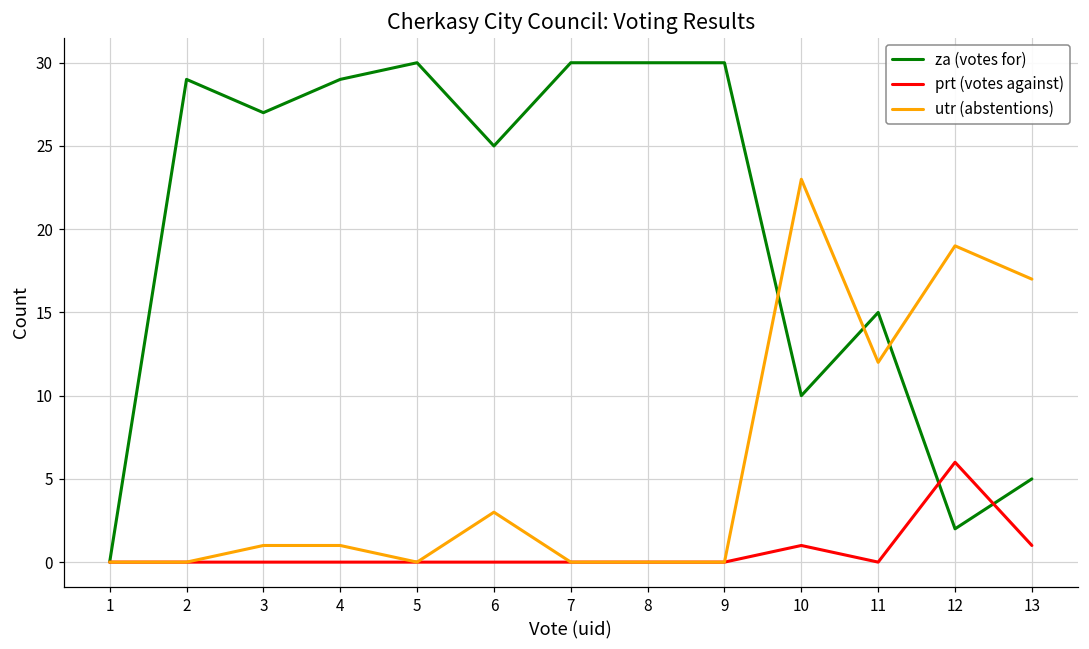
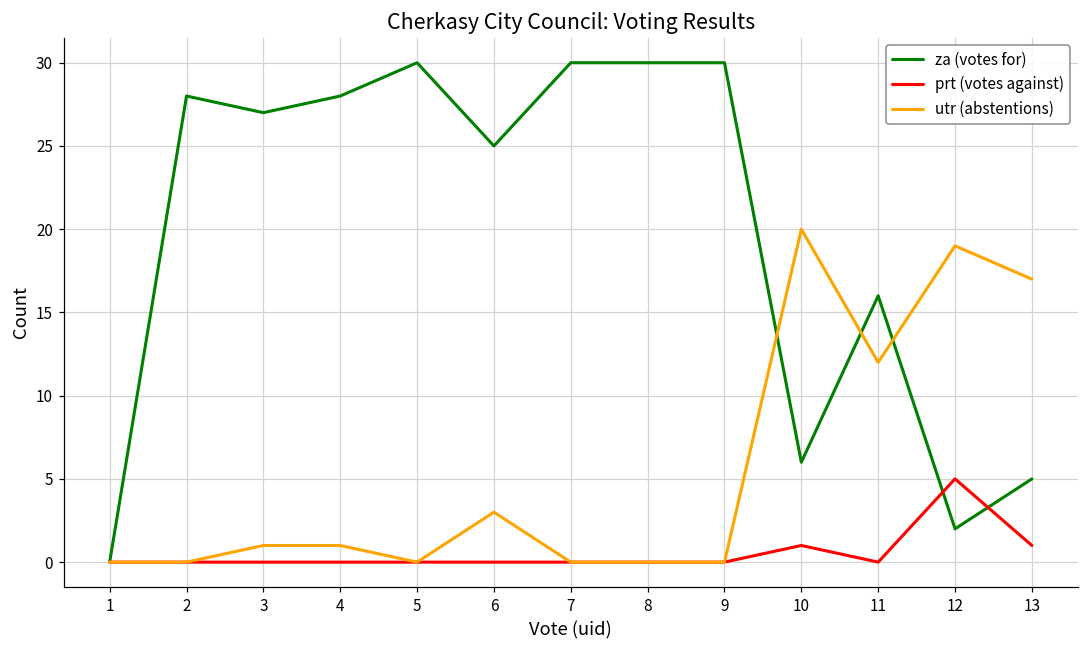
za (votes for), 2: 29 -> 28
za (votes for), 4: 29 -> 28
za (votes for), 10: 10 -> 6
utr (abstentions), 10: 23 -> 20
za (votes for), 11: 15 -> 16
prt (votes against), 12: 6 -> 5
